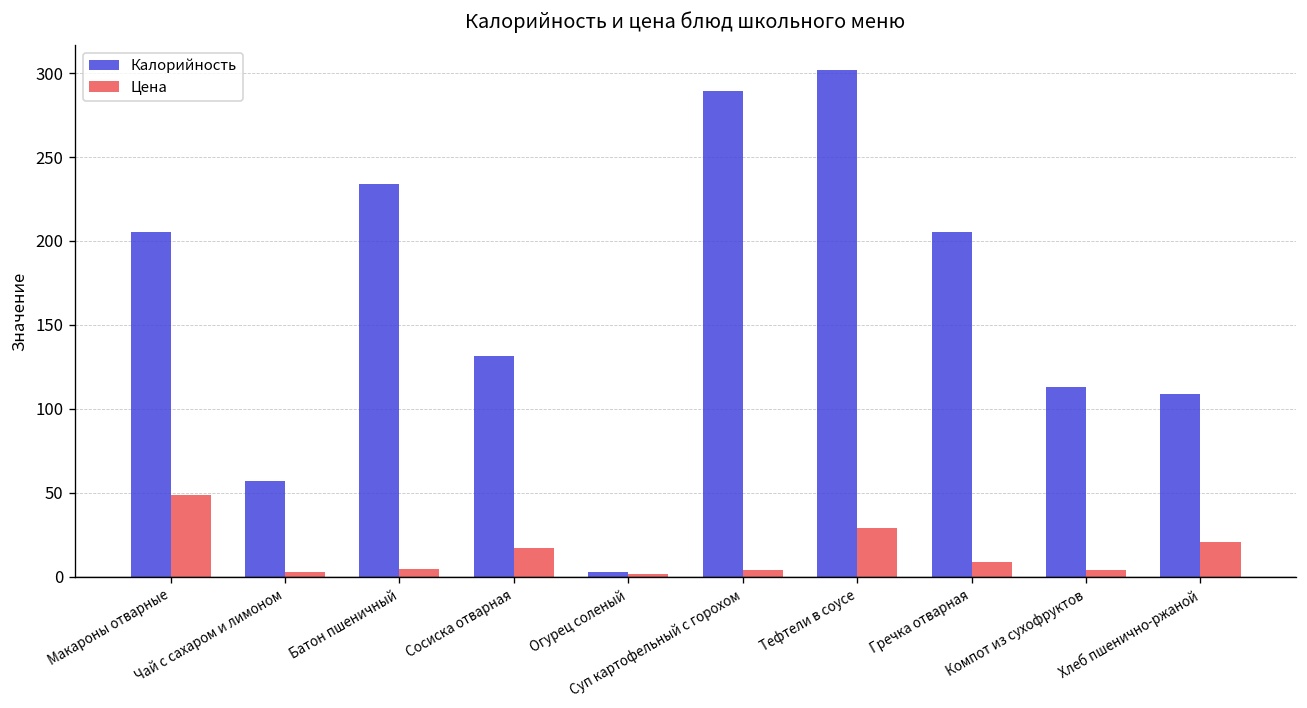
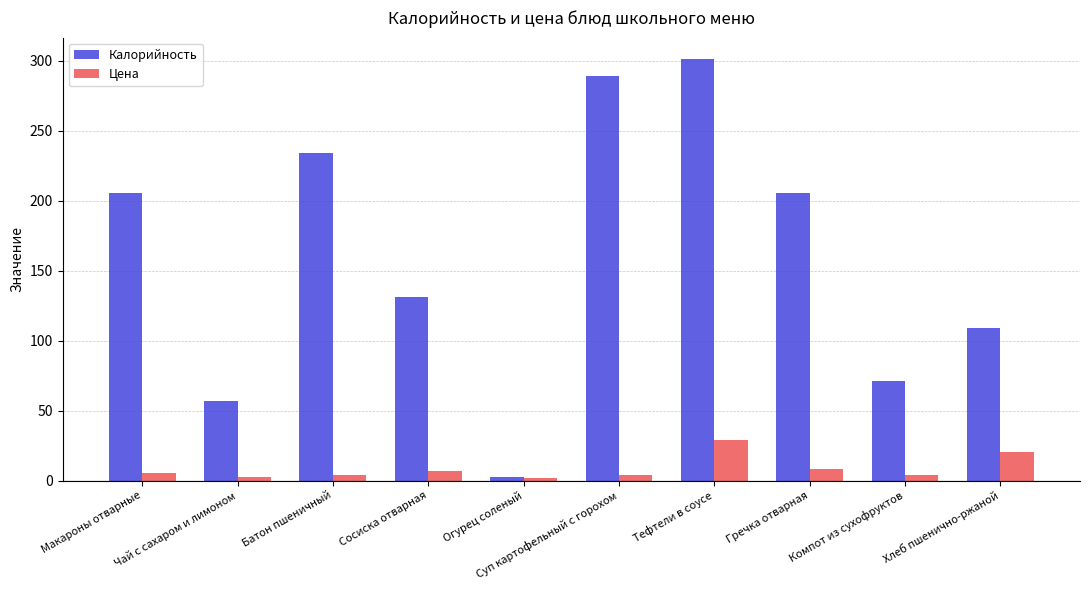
Цена, Макароны отварные: 49 -> 5
Цена, Сосиска отварная: 17 -> 7
Калорийность, Компот из сухофруктов: 113 -> 71
